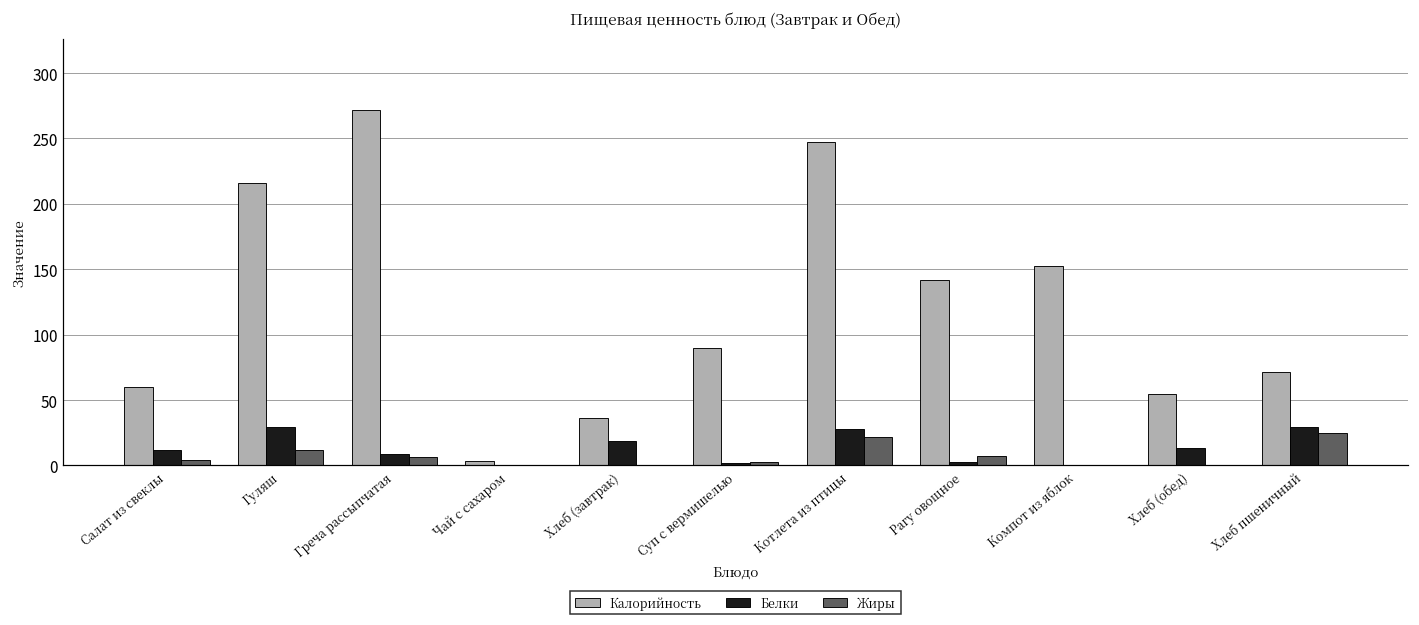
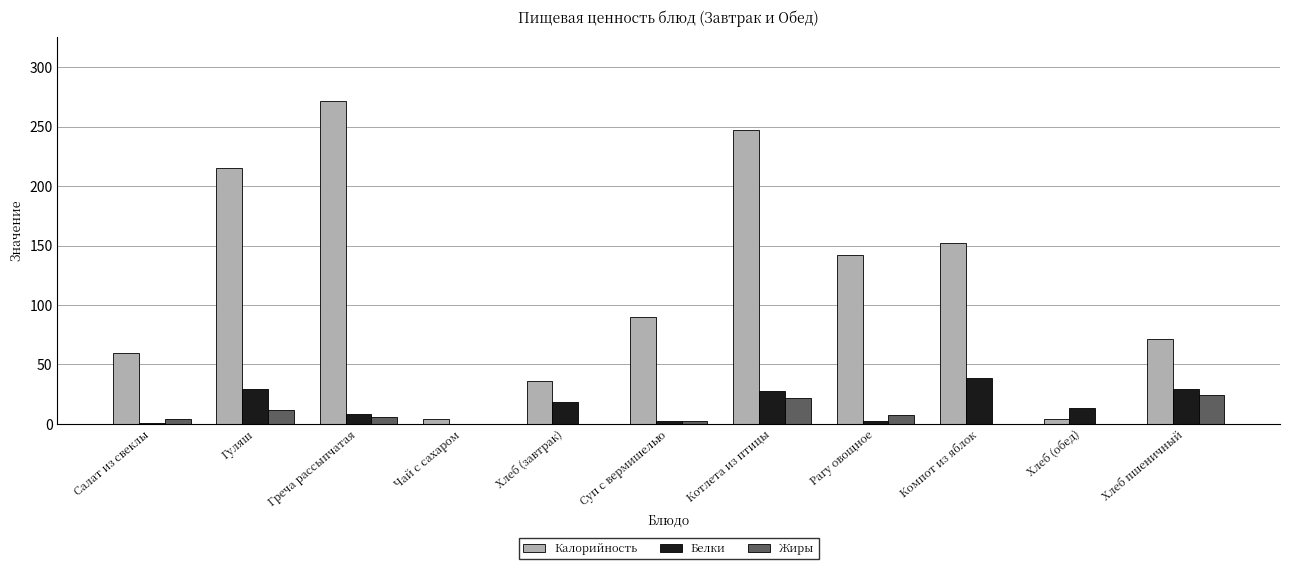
Белки, Салат из свеклы: 12 -> 1
Белки, Компот из яблок: 0 -> 38
Калорийность, Хлеб (обед): 54 -> 4
